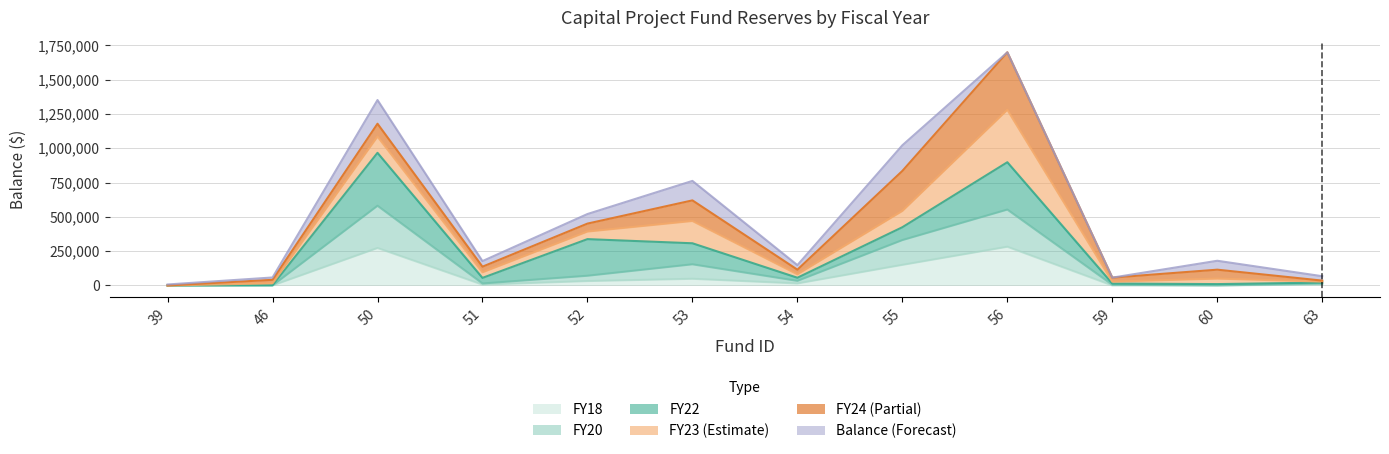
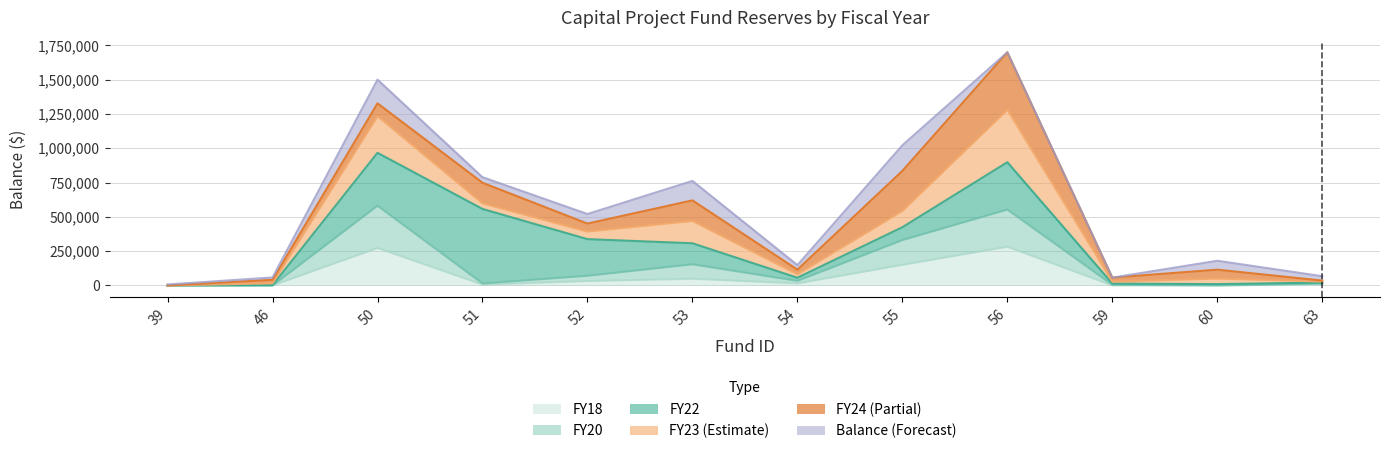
FY23 (Estimate), 50: 120,000 -> 270,000
FY22, 51: 40,000 -> 540,000
FY24 (Partial), 51: 40,000 -> 150,000
